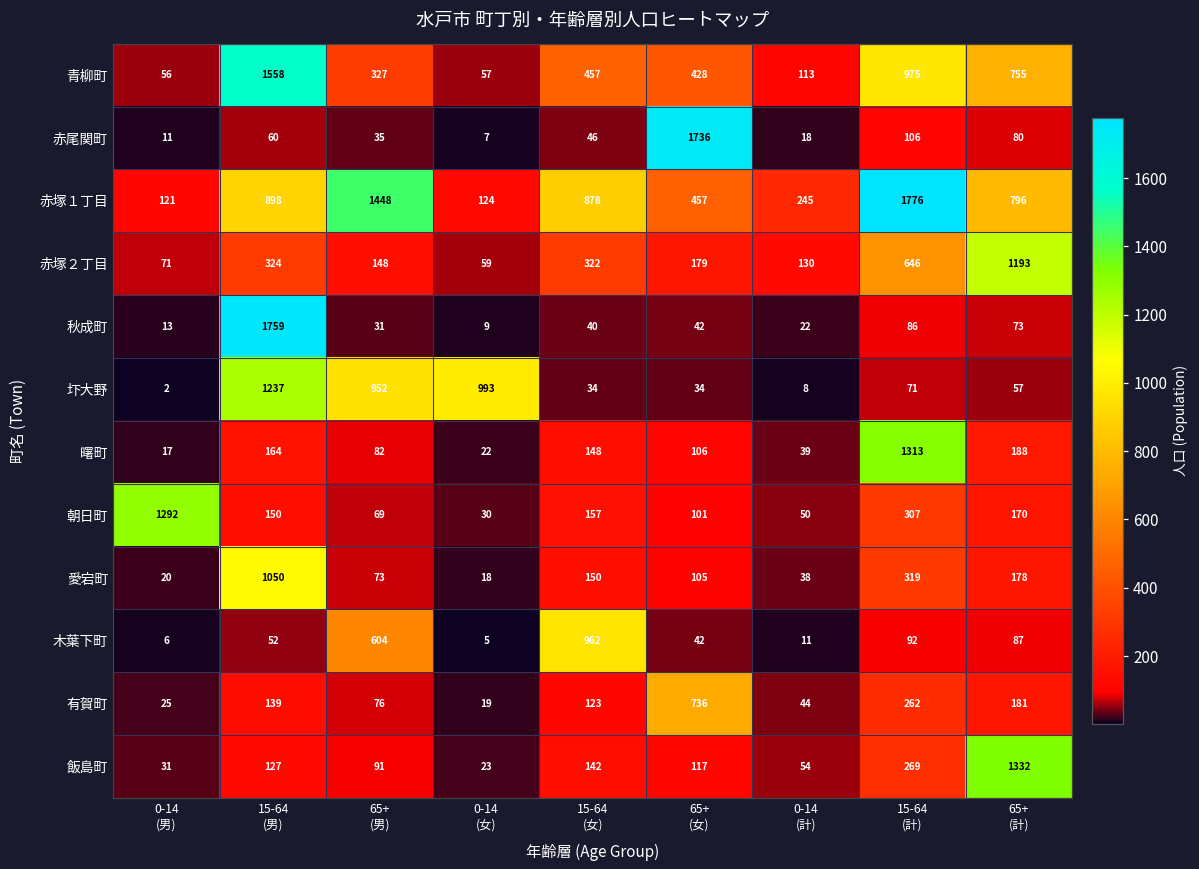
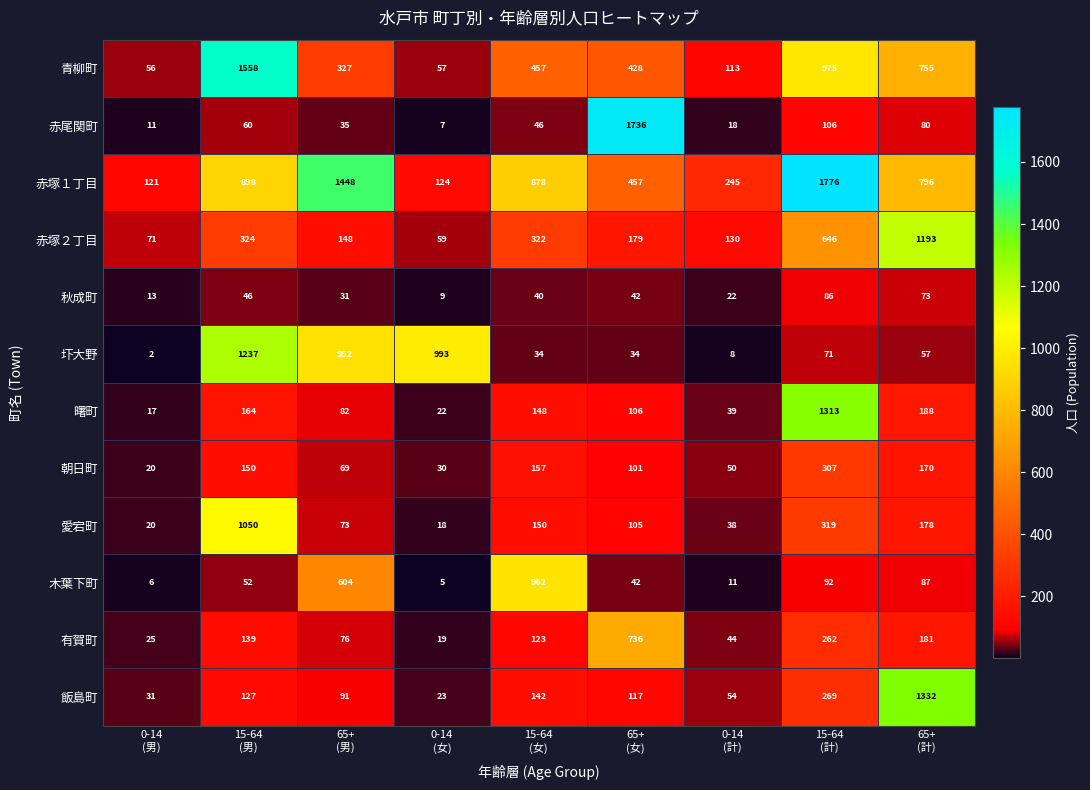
秋成町, 15-64 (男): 1759 -> 46
朝日町, 0-14 (男): 1292 -> 20
